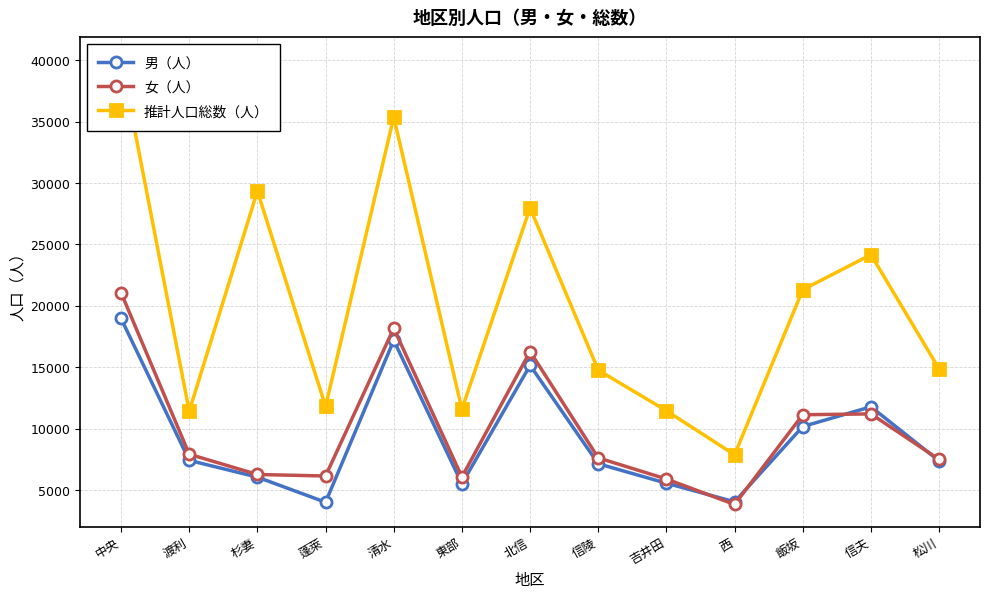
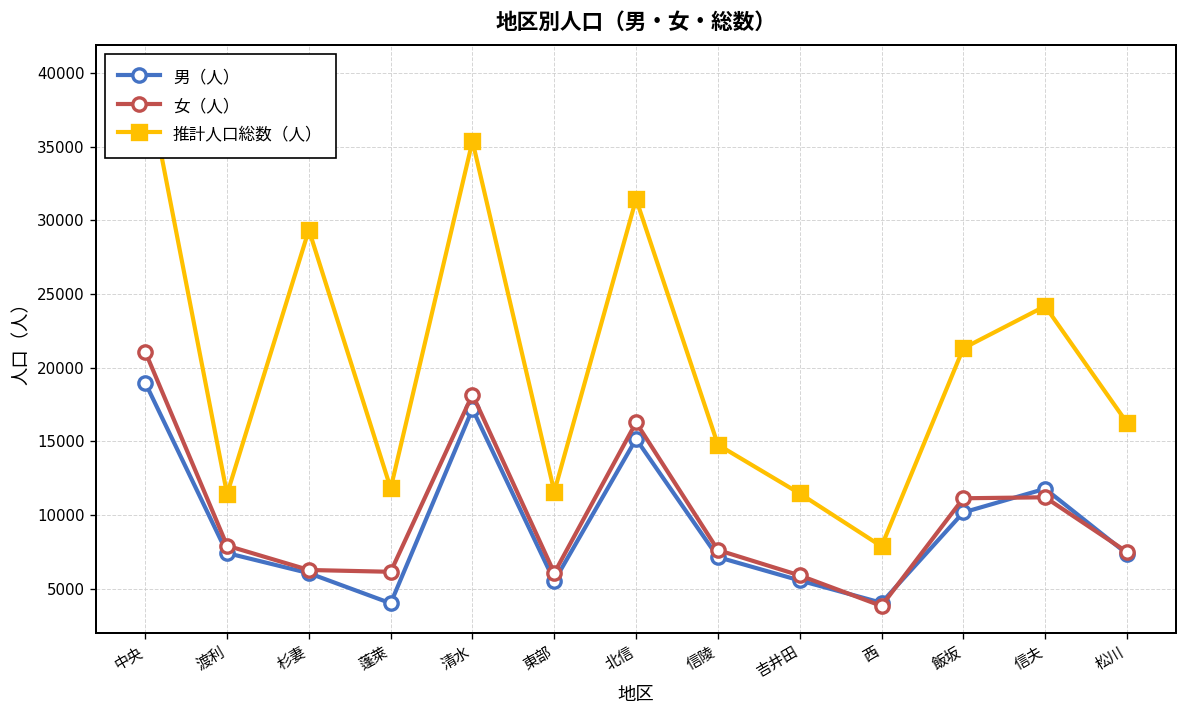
推計人口総数（人）, 北信: 28000 -> 31400
推計人口総数（人）, 松川: 14900 -> 16300
